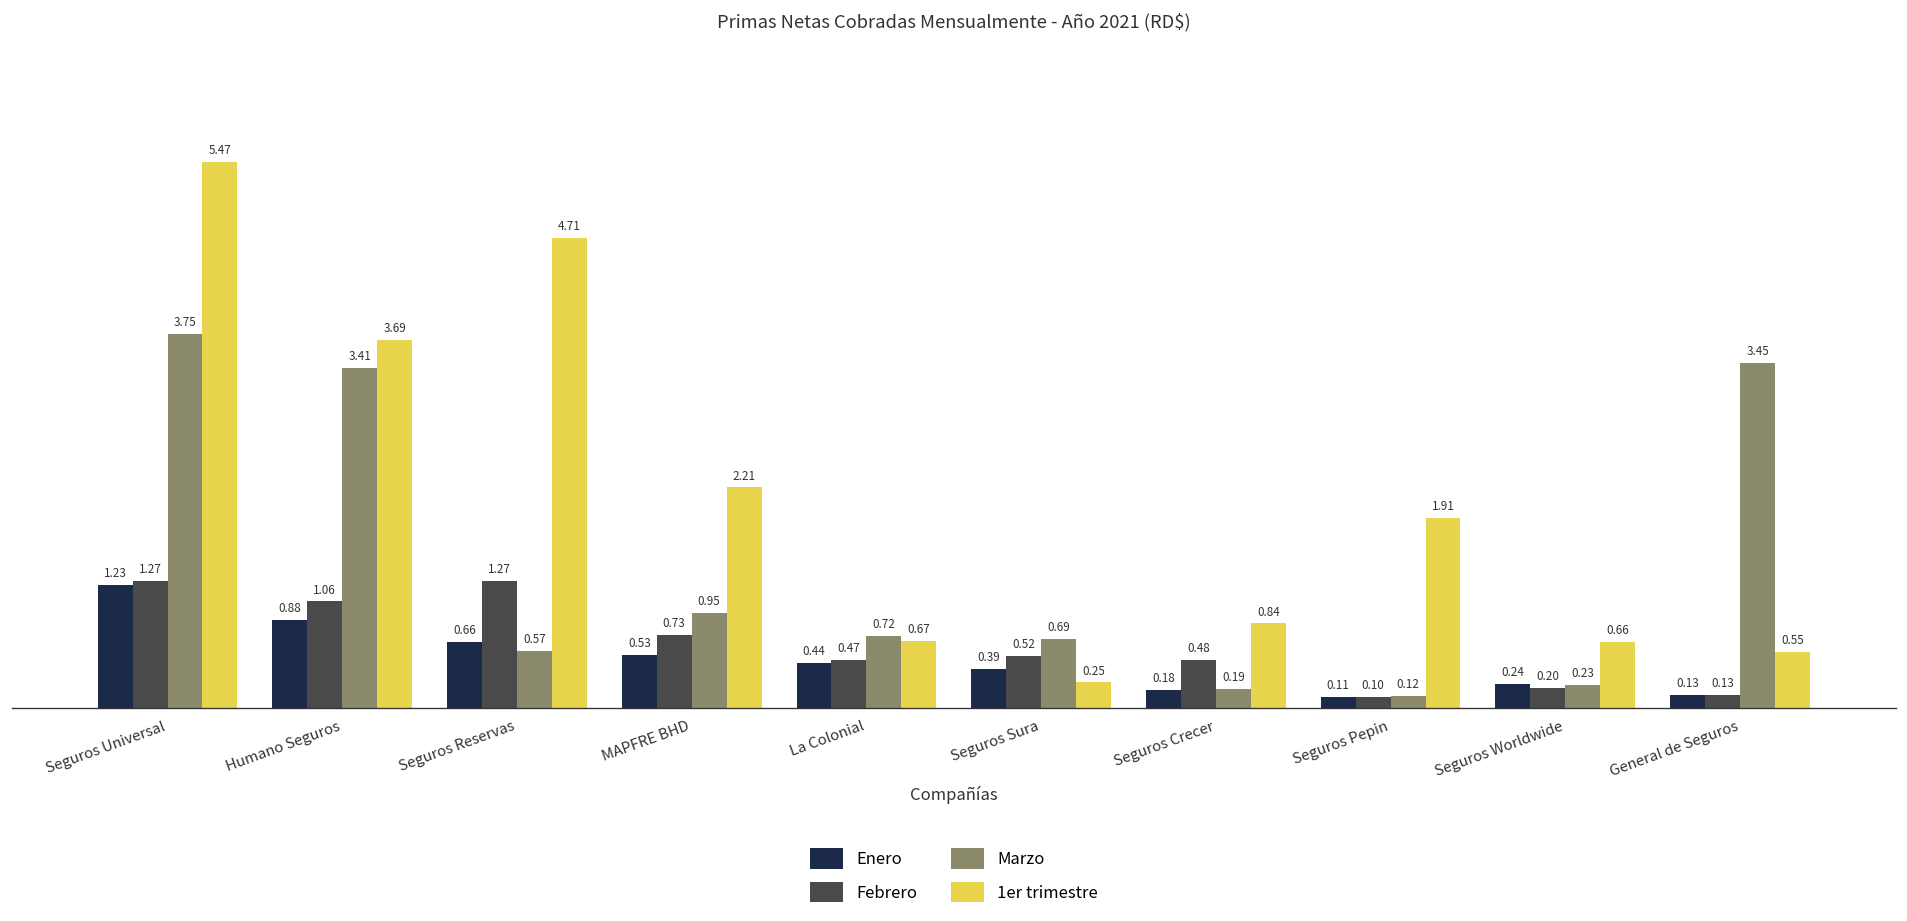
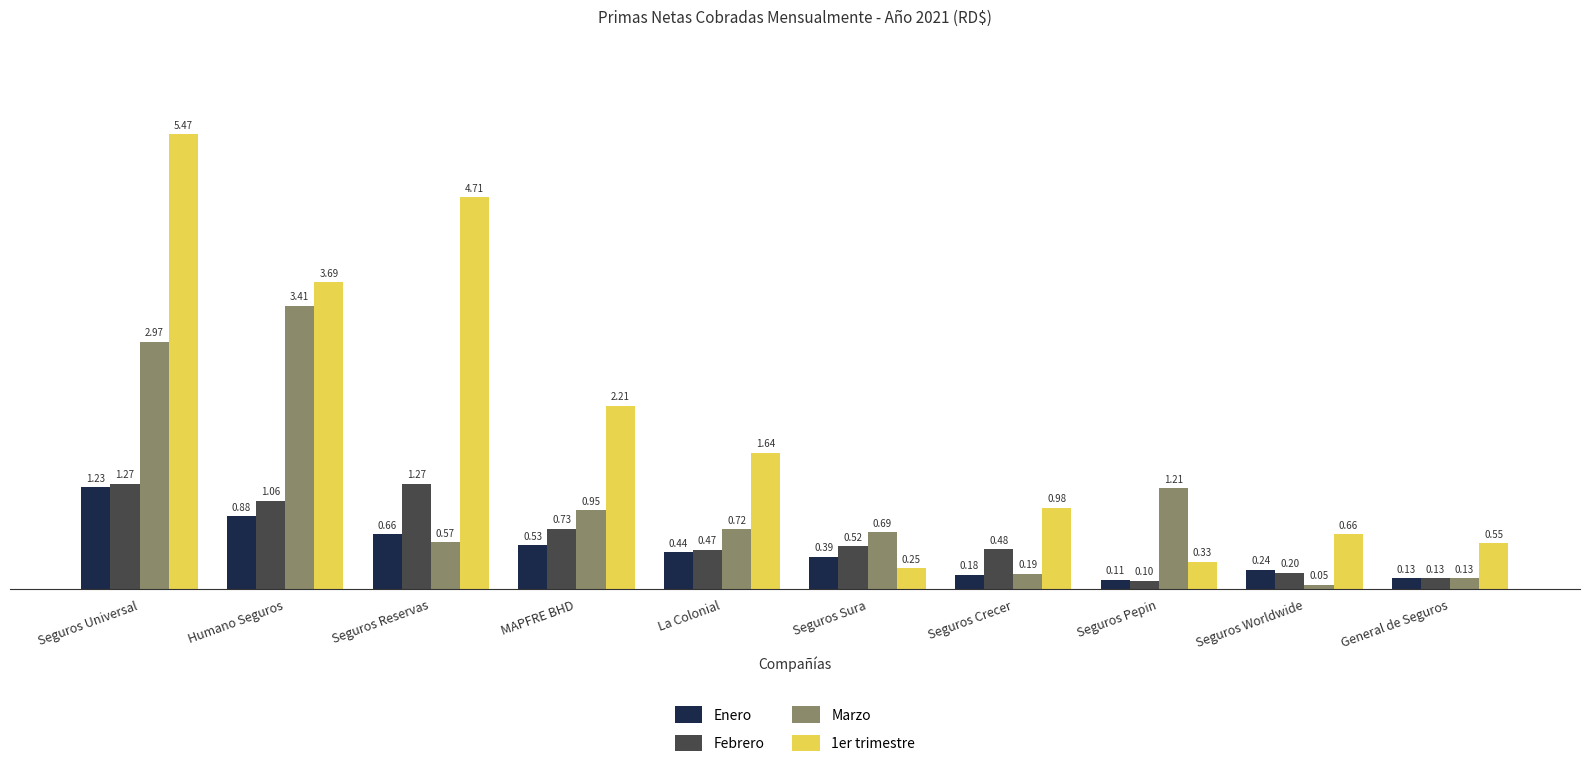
Marzo, Seguros Universal: 3.75 -> 2.97
1er trimestre, La Colonial: 0.67 -> 1.64
1er trimestre, Seguros Crecer: 0.84 -> 0.98
Marzo, Seguros Pepin: 0.12 -> 1.21
1er trimestre, Seguros Pepin: 1.91 -> 0.33
Marzo, Seguros Worldwide: 0.23 -> 0.05
Marzo, General de Seguros: 3.45 -> 0.13
